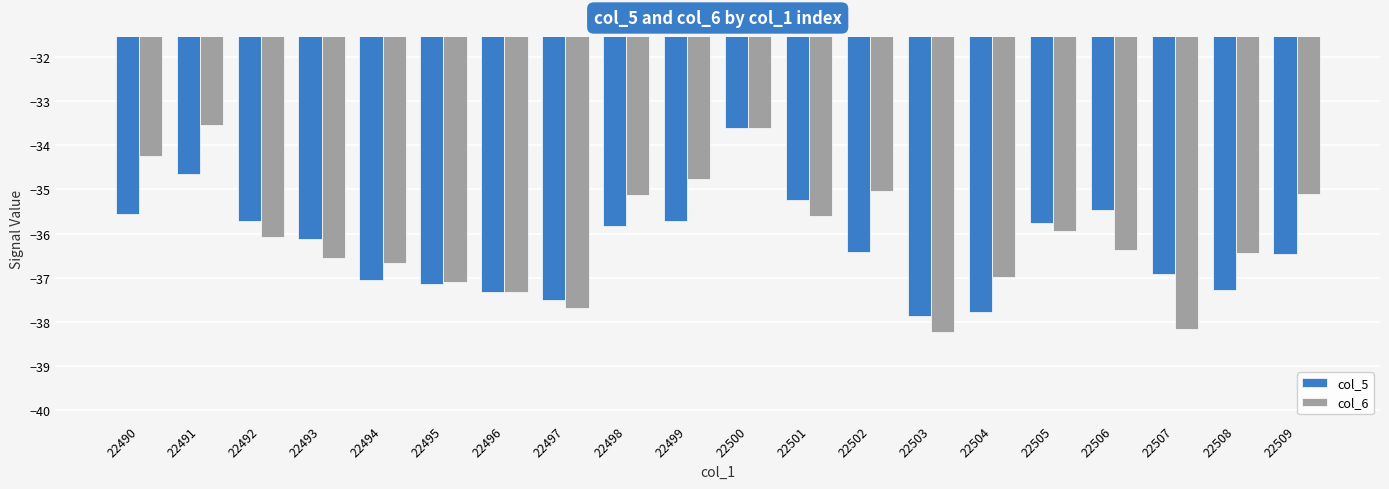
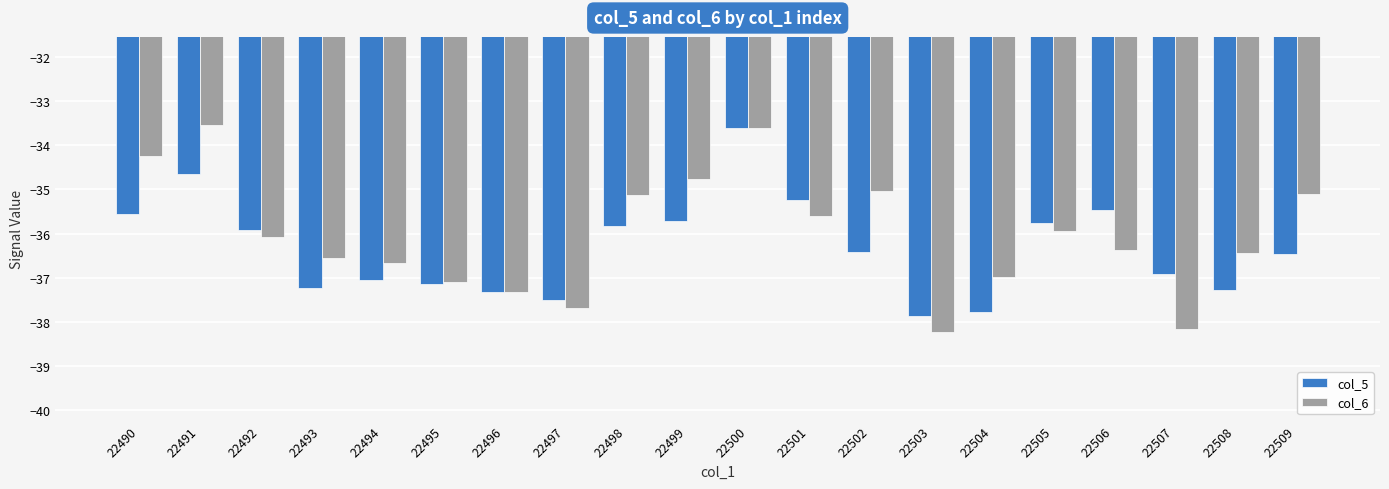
col_5, 22492: -35.7 -> -35.9
col_5, 22493: -36.1 -> -37.2
